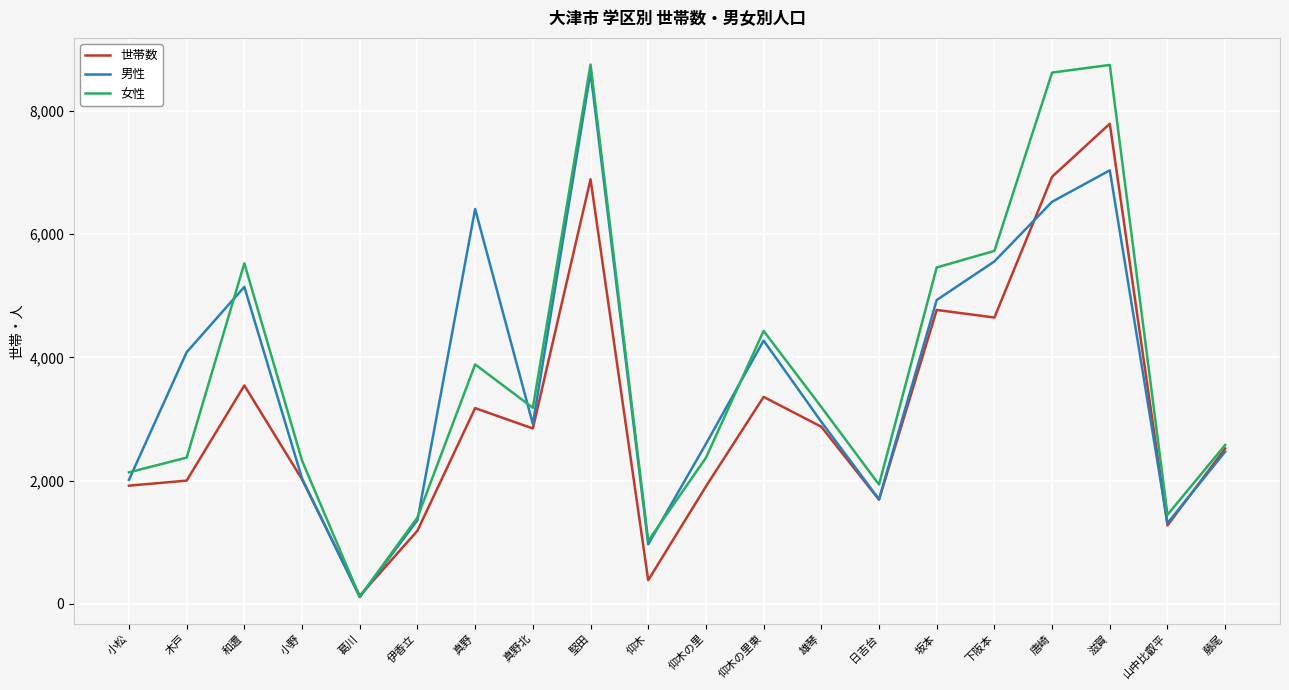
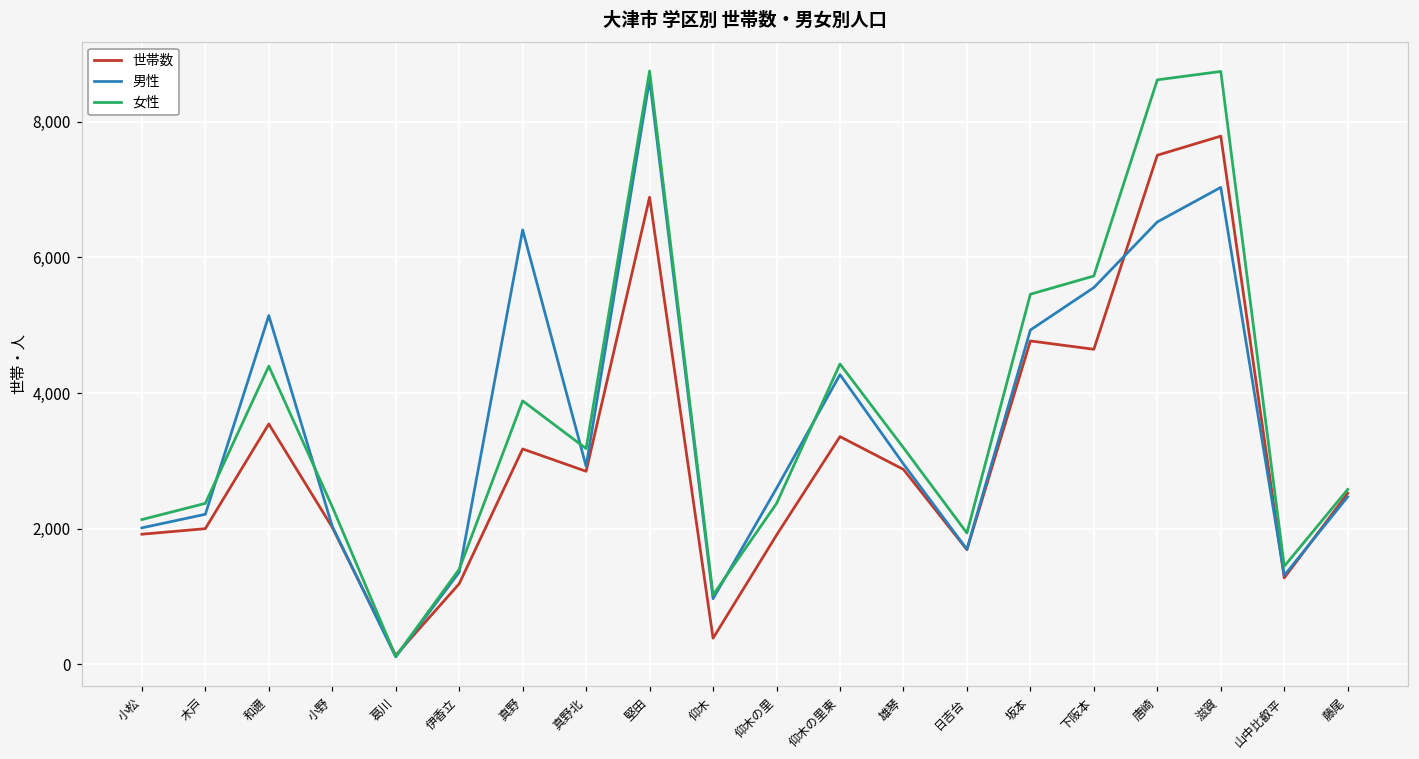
男性, 木戸: 4,100 -> 2,200
女性, 和邇: 5,500 -> 4,400
世帯数, 唐崎: 6,900 -> 7,500
